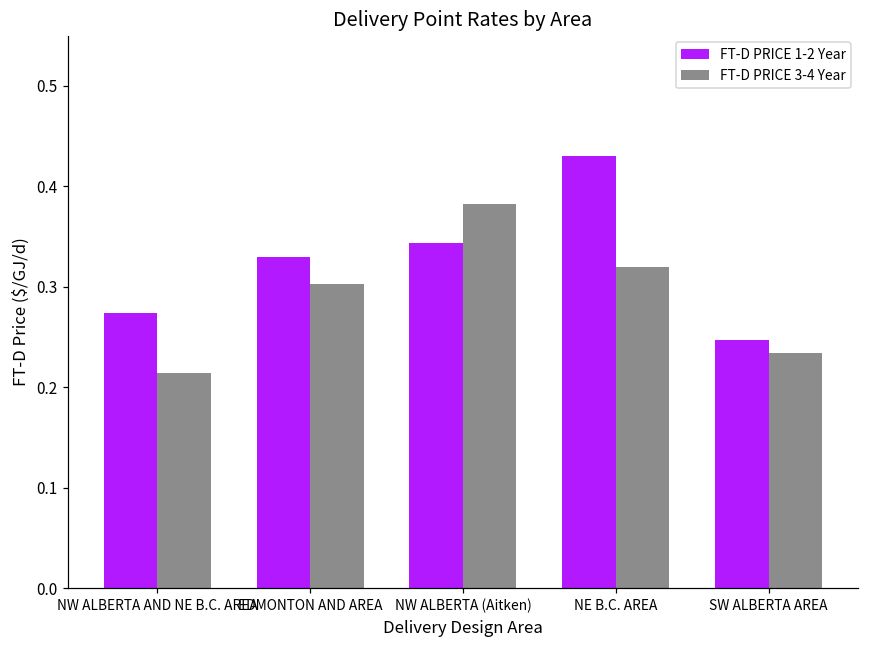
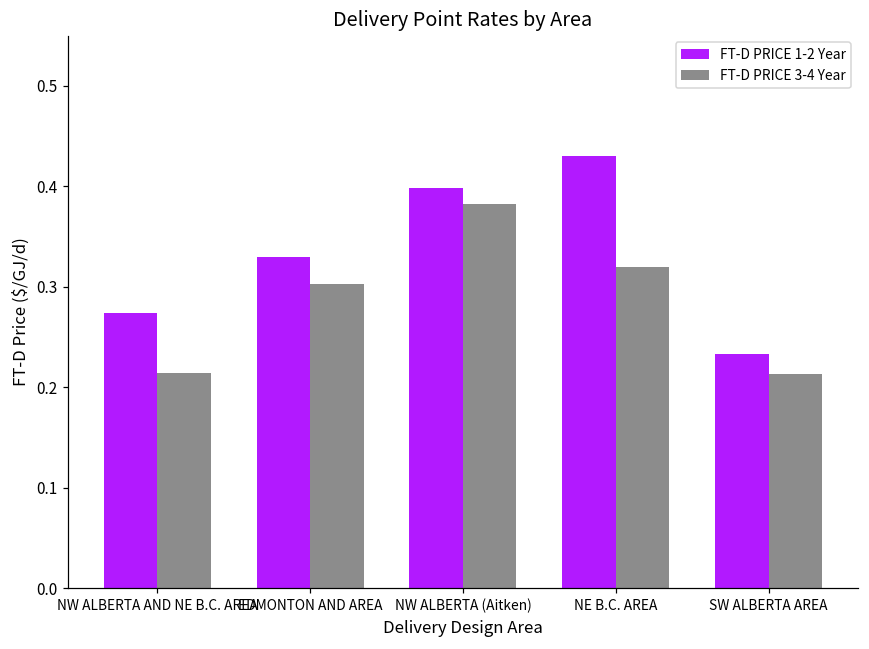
FT-D PRICE 1-2 Year, NW ALBERTA (Aitken): 0.34 -> 0.40
FT-D PRICE 1-2 Year, SW ALBERTA AREA: 0.25 -> 0.23
FT-D PRICE 3-4 Year, SW ALBERTA AREA: 0.23 -> 0.21
